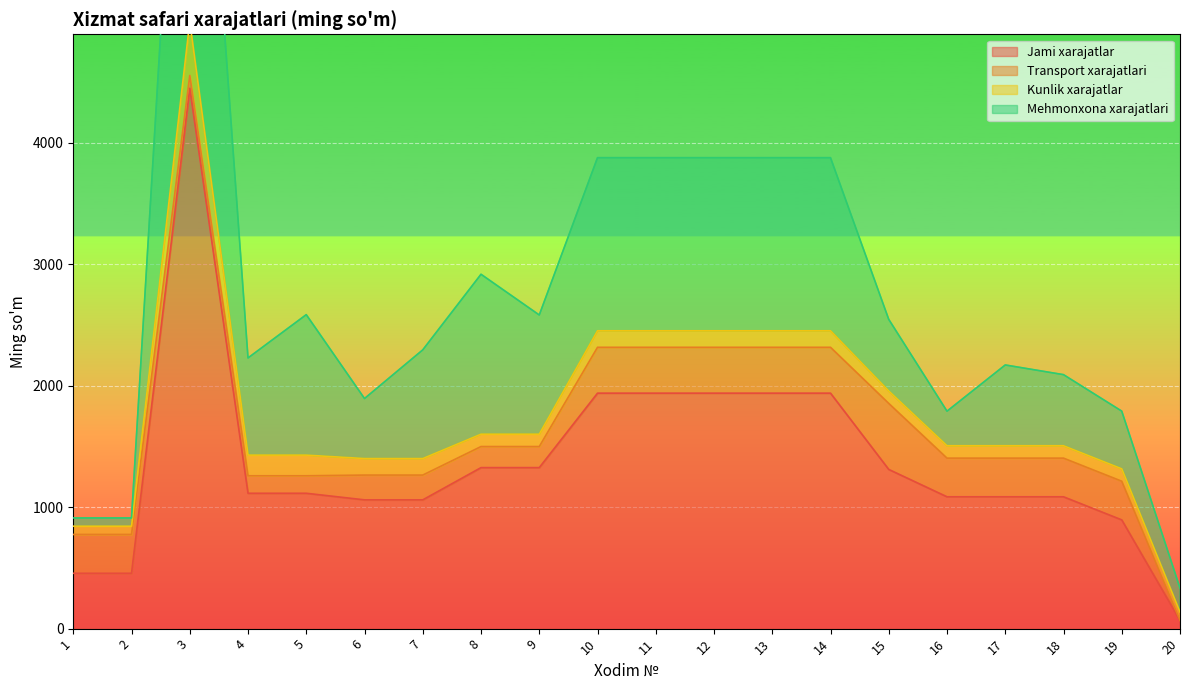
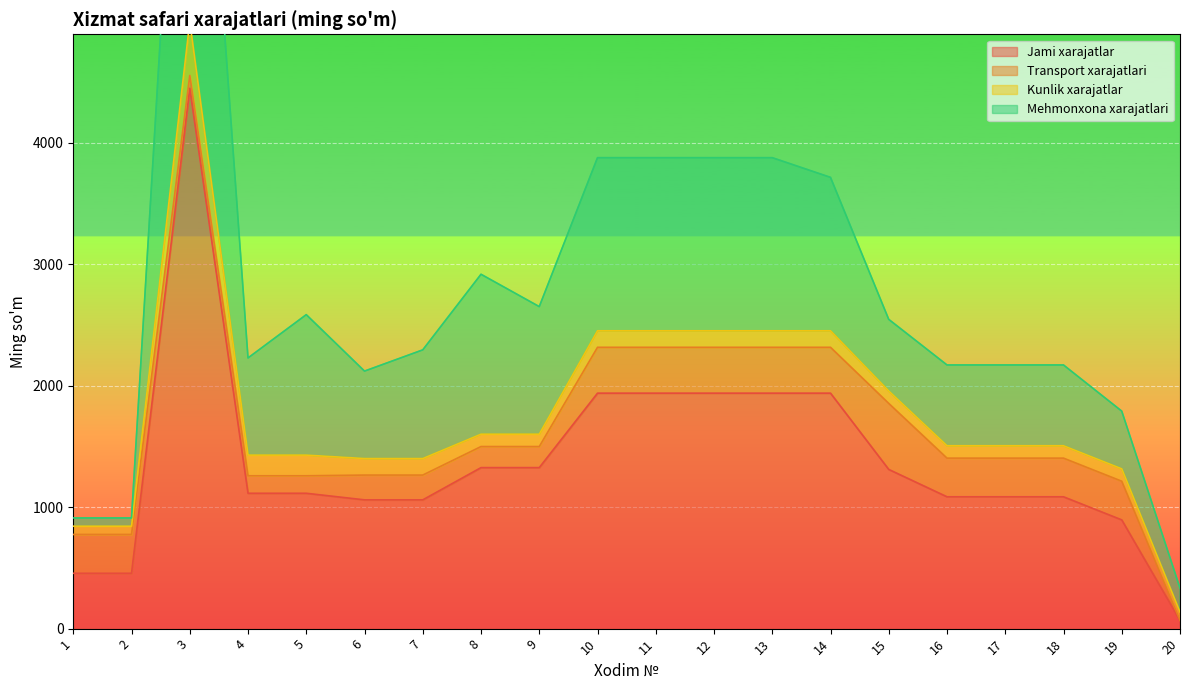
Mehmonxona xarajatlari, 6: 490 -> 720
Mehmonxona xarajatlari, 9: 980 -> 1050
Mehmonxona xarajatlari, 14: 1430 -> 1260
Mehmonxona xarajatlari, 16: 280 -> 670
Mehmonxona xarajatlari, 18: 590 -> 670
